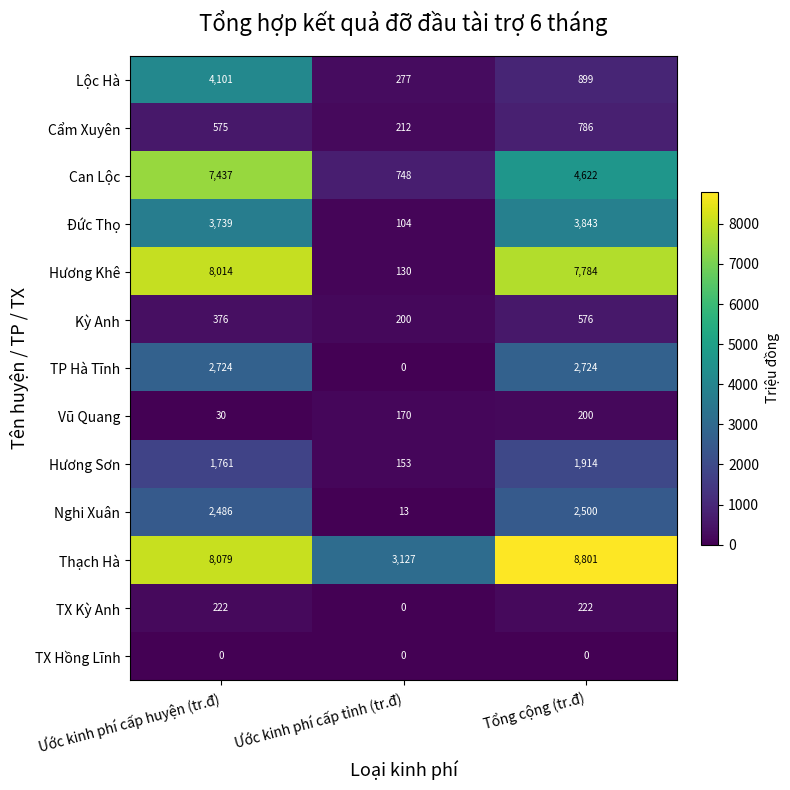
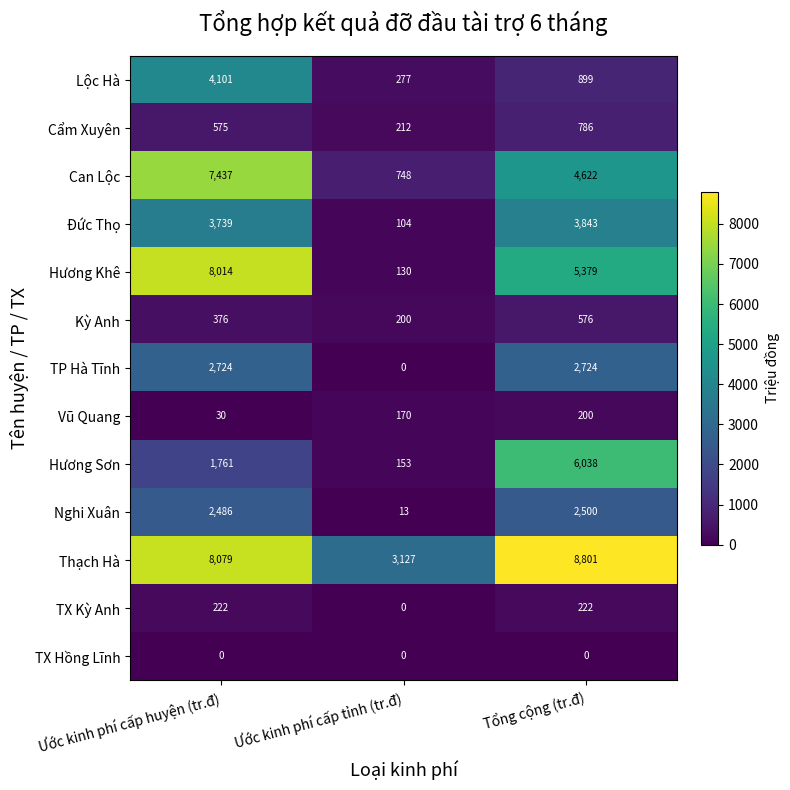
Hương Khê, Tổng cộng (tr.đ): 7,784 -> 5,379
Hương Sơn, Tổng cộng (tr.đ): 1,914 -> 6,038
